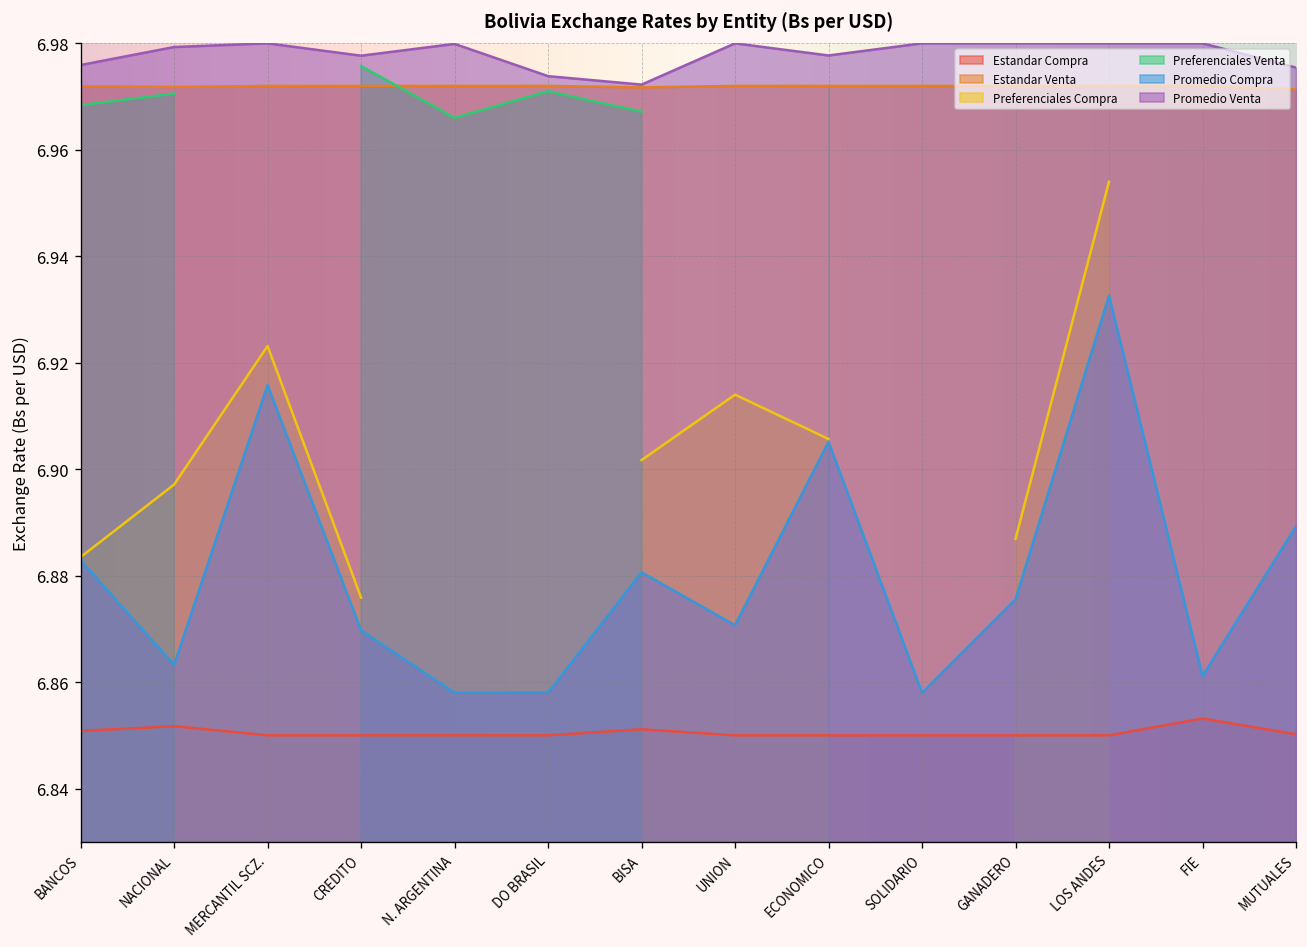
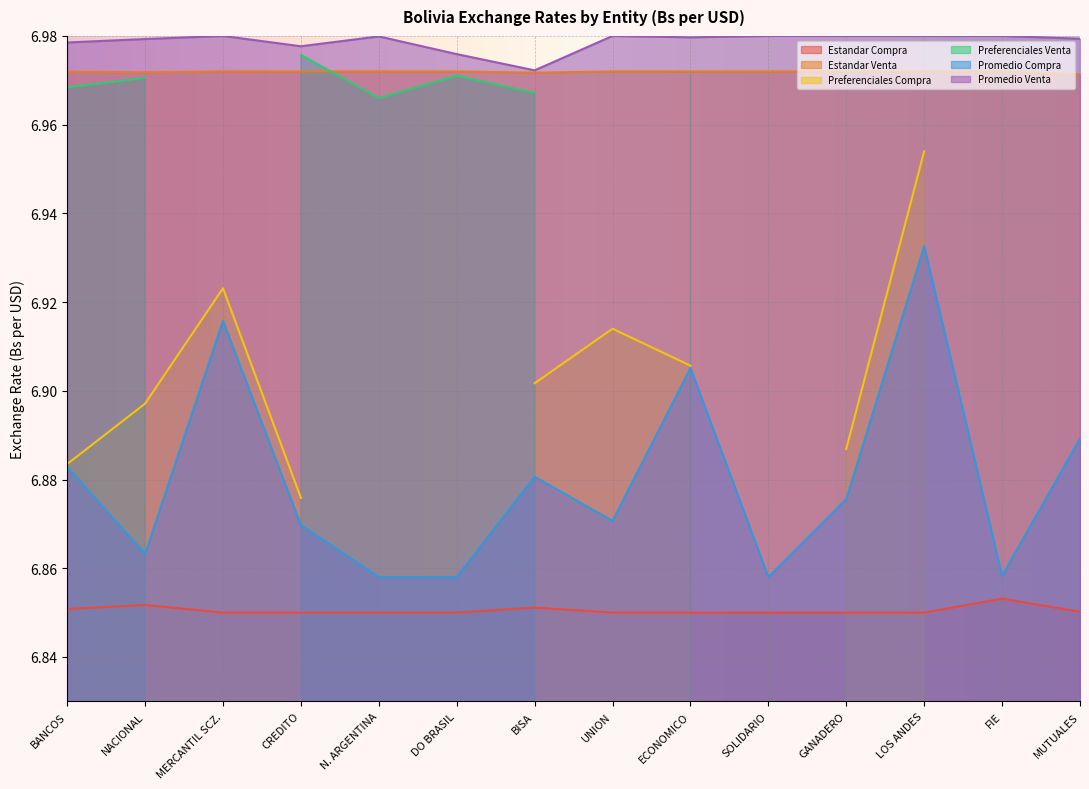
Promedio Venta, BANCOS: 6.976 -> 6.979
Promedio Venta, DO BRASIL: 6.974 -> 6.976
Promedio Venta, ECONOMICO: 6.978 -> 6.980
Promedio Compra, FIE: 6.861 -> 6.858
Promedio Venta, MUTUALES: 6.975 -> 6.979
